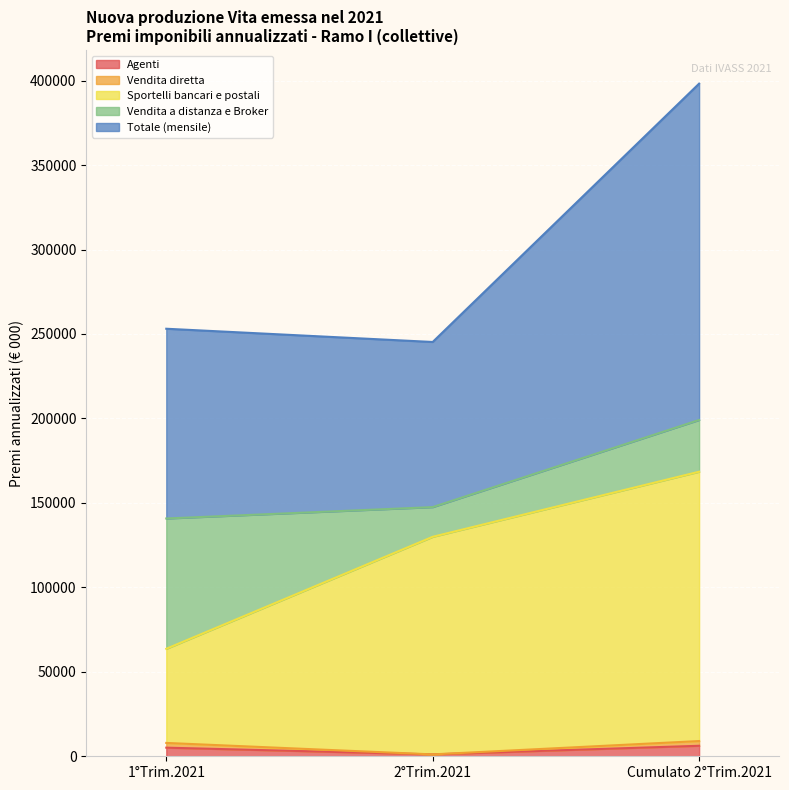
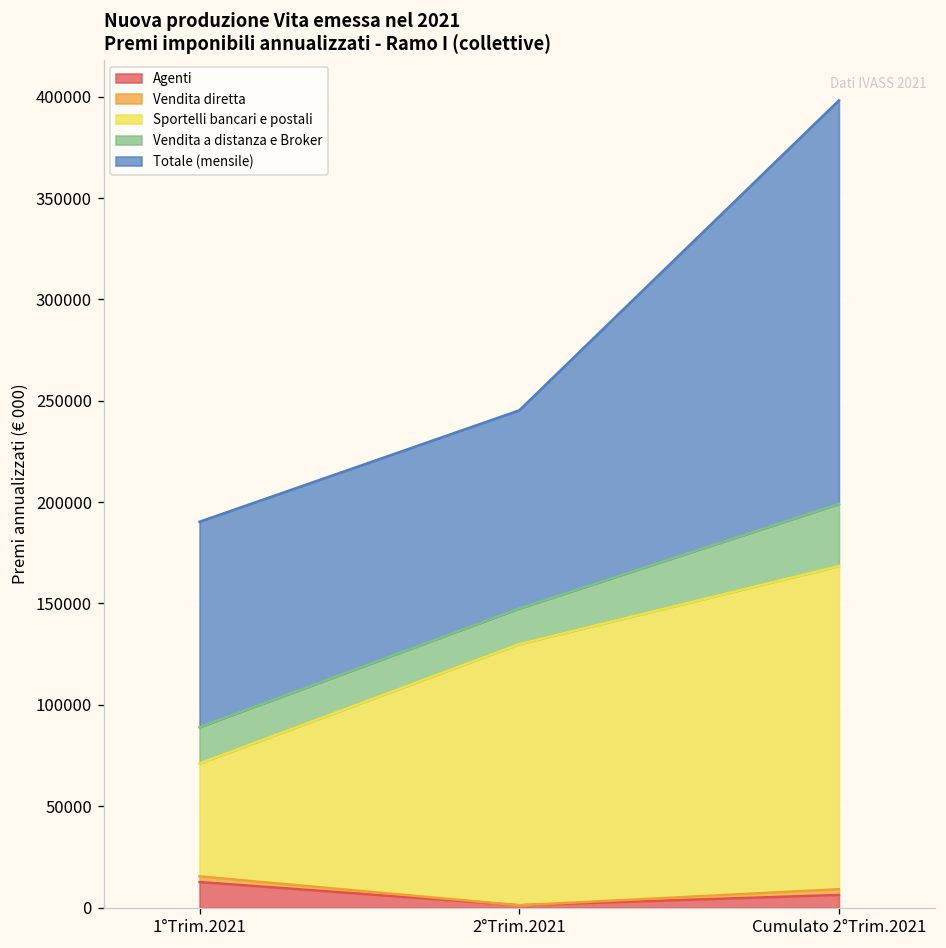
Agenti, 1°Trim.2021: 5000 -> 13000
Vendita a distanza e Broker, 1°Trim.2021: 77000 -> 18000
Totale (mensile), 1°Trim.2021: 112000 -> 101000
